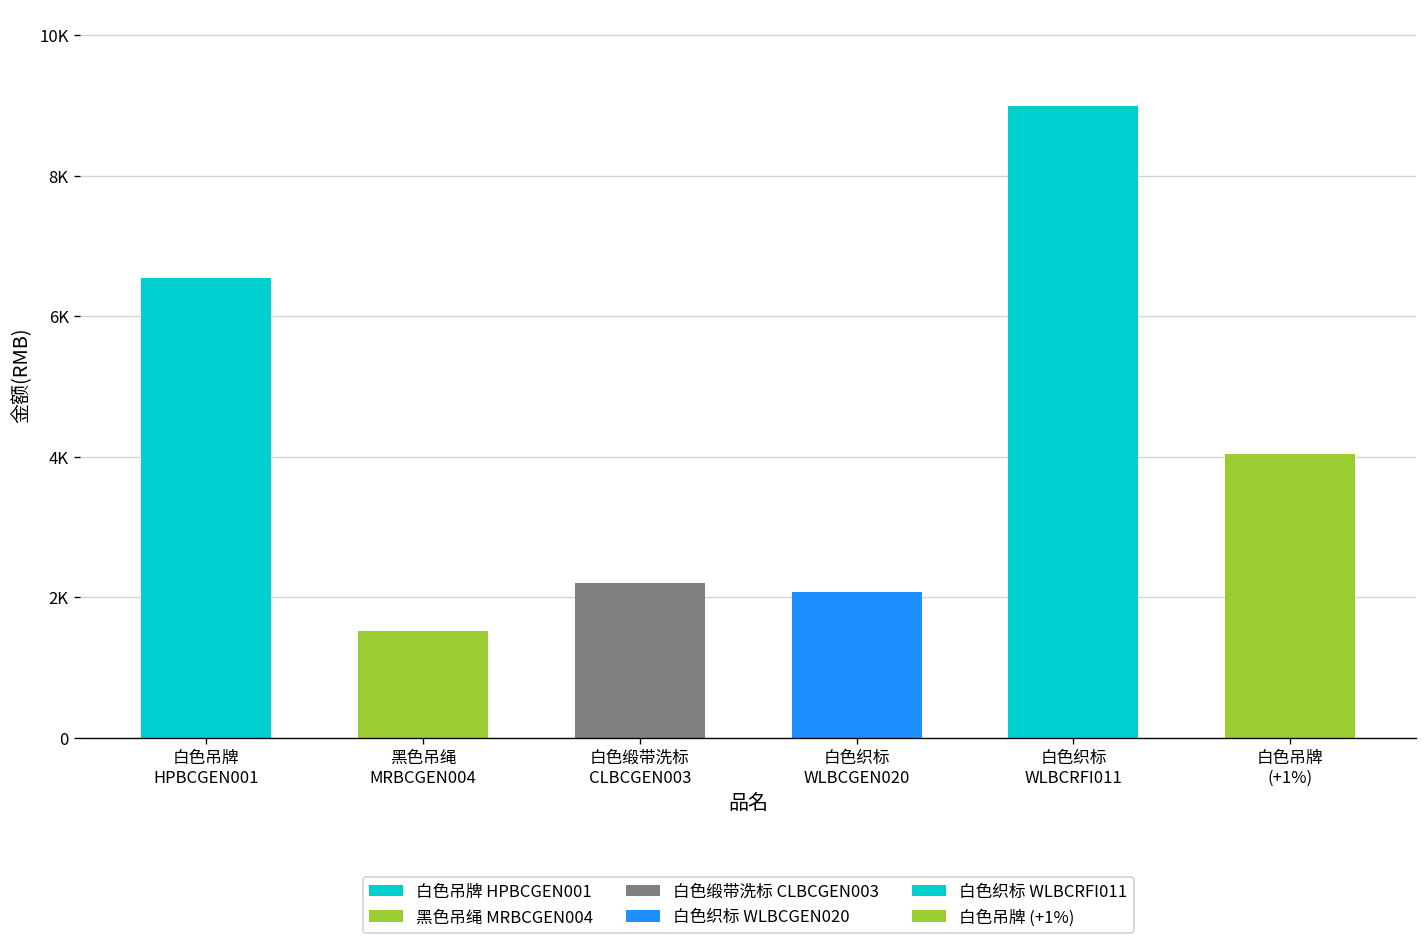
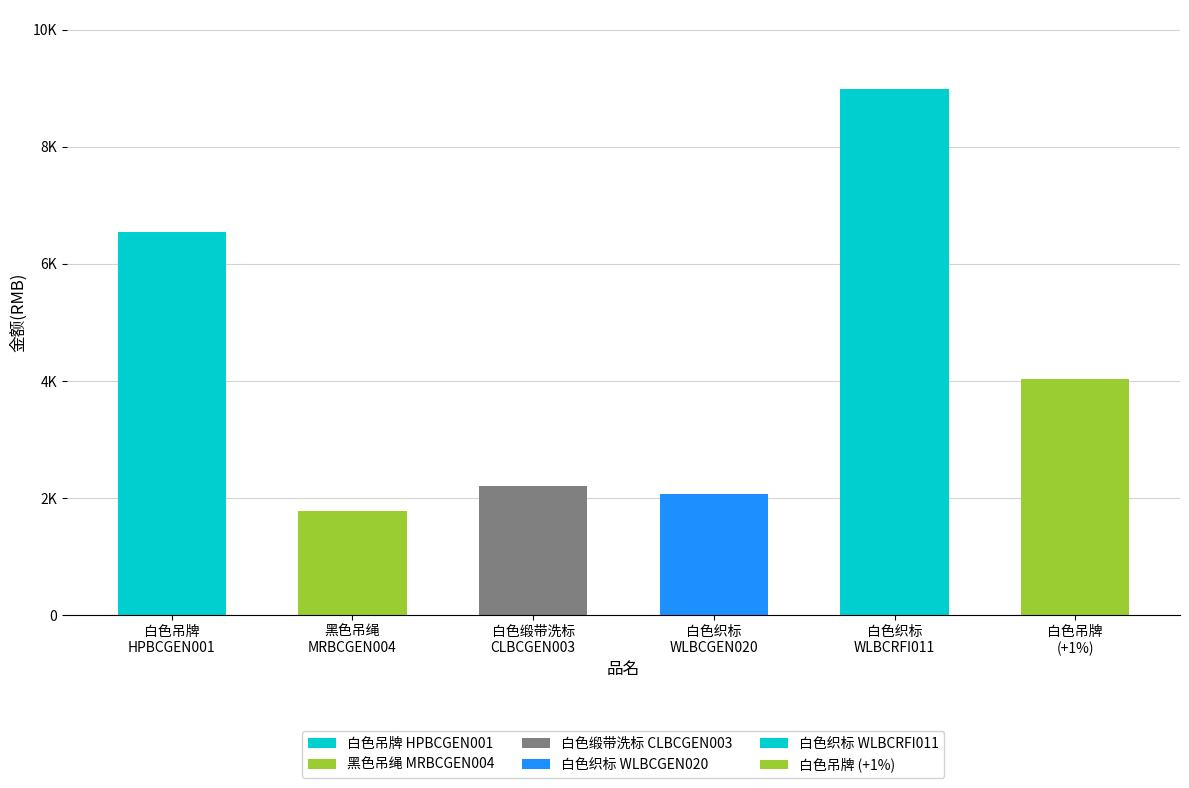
黑色吊绳 MRBCGEN004: 1500 -> 1800
